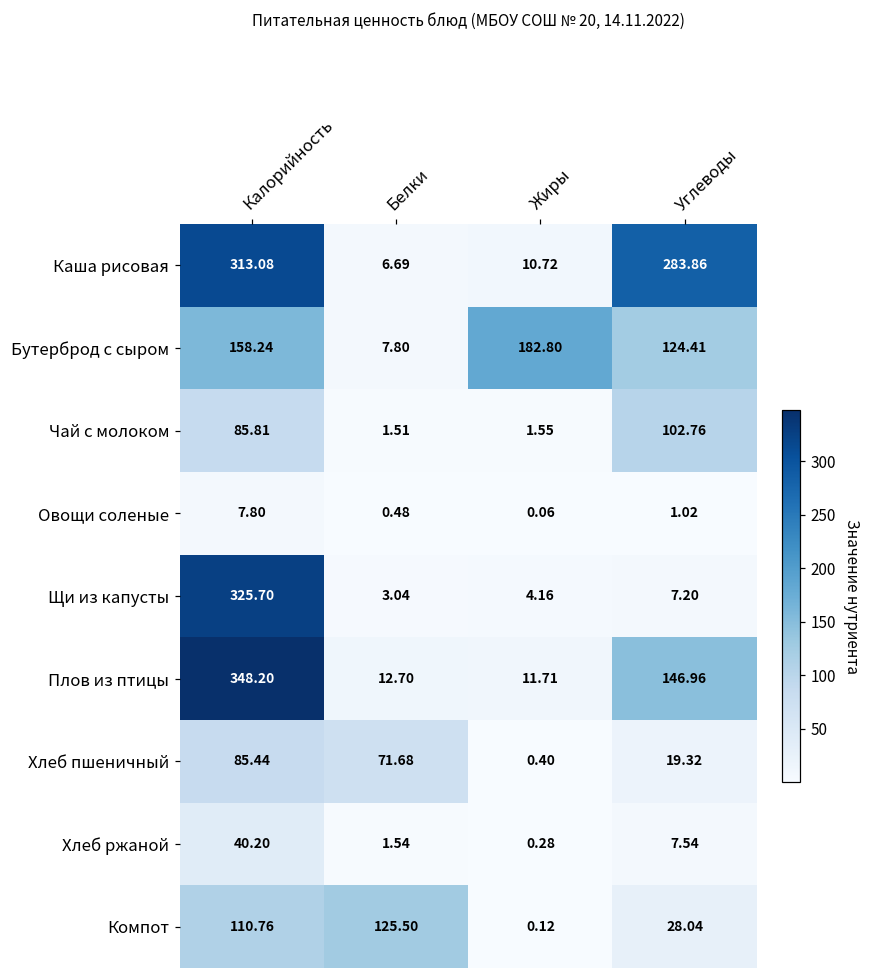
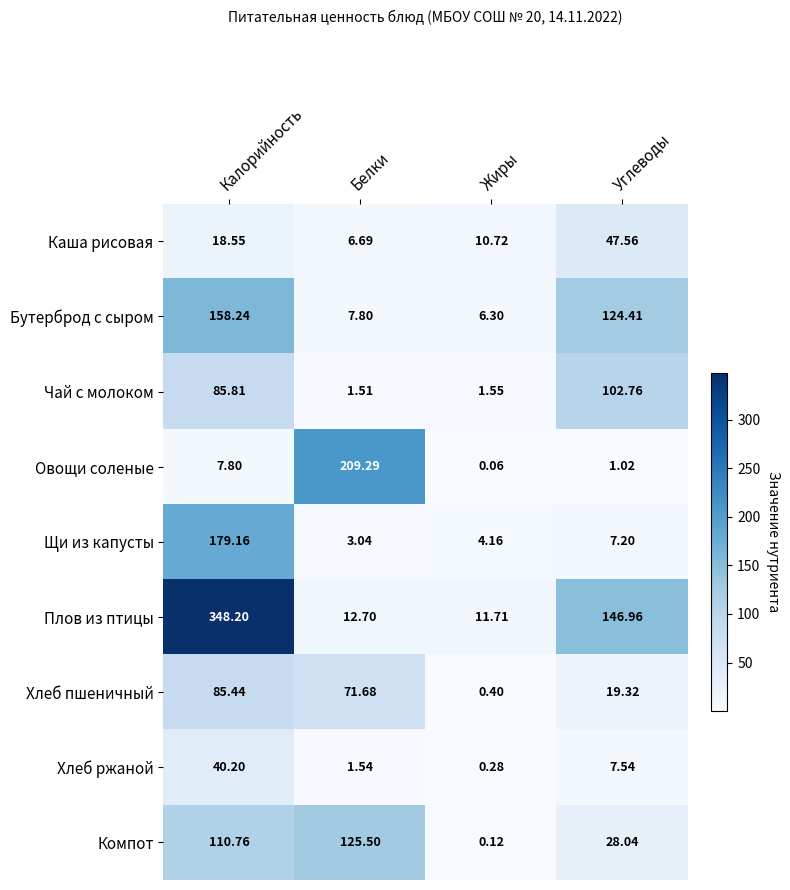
Каша рисовая, Калорийность: 313.08 -> 18.55
Каша рисовая, Углеводы: 283.86 -> 47.56
Бутерброд с сыром, Жиры: 182.80 -> 6.30
Овощи соленые, Белки: 0.48 -> 209.29
Щи из капусты, Калорийность: 325.70 -> 179.16
